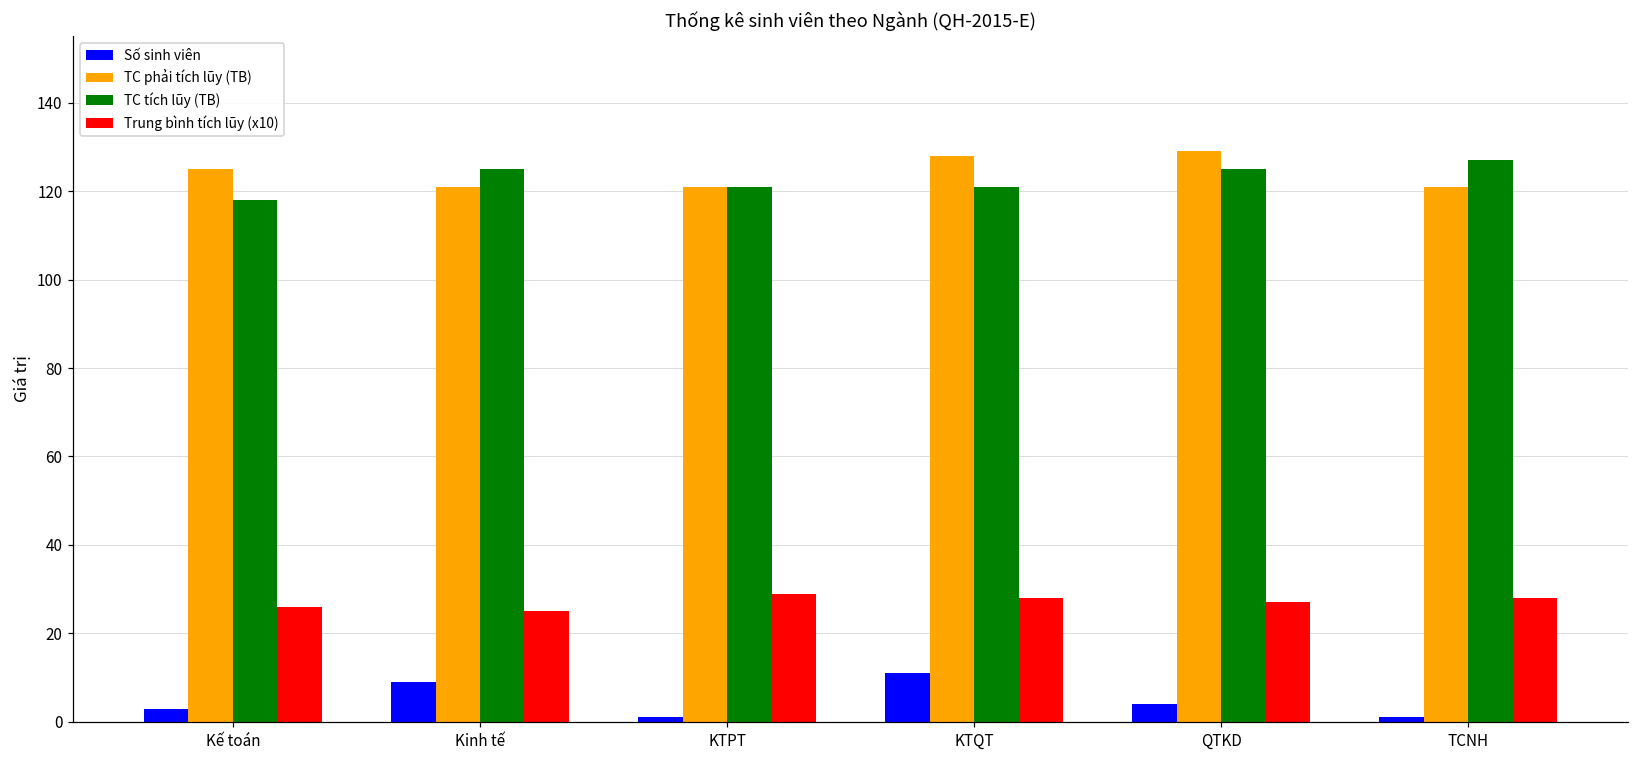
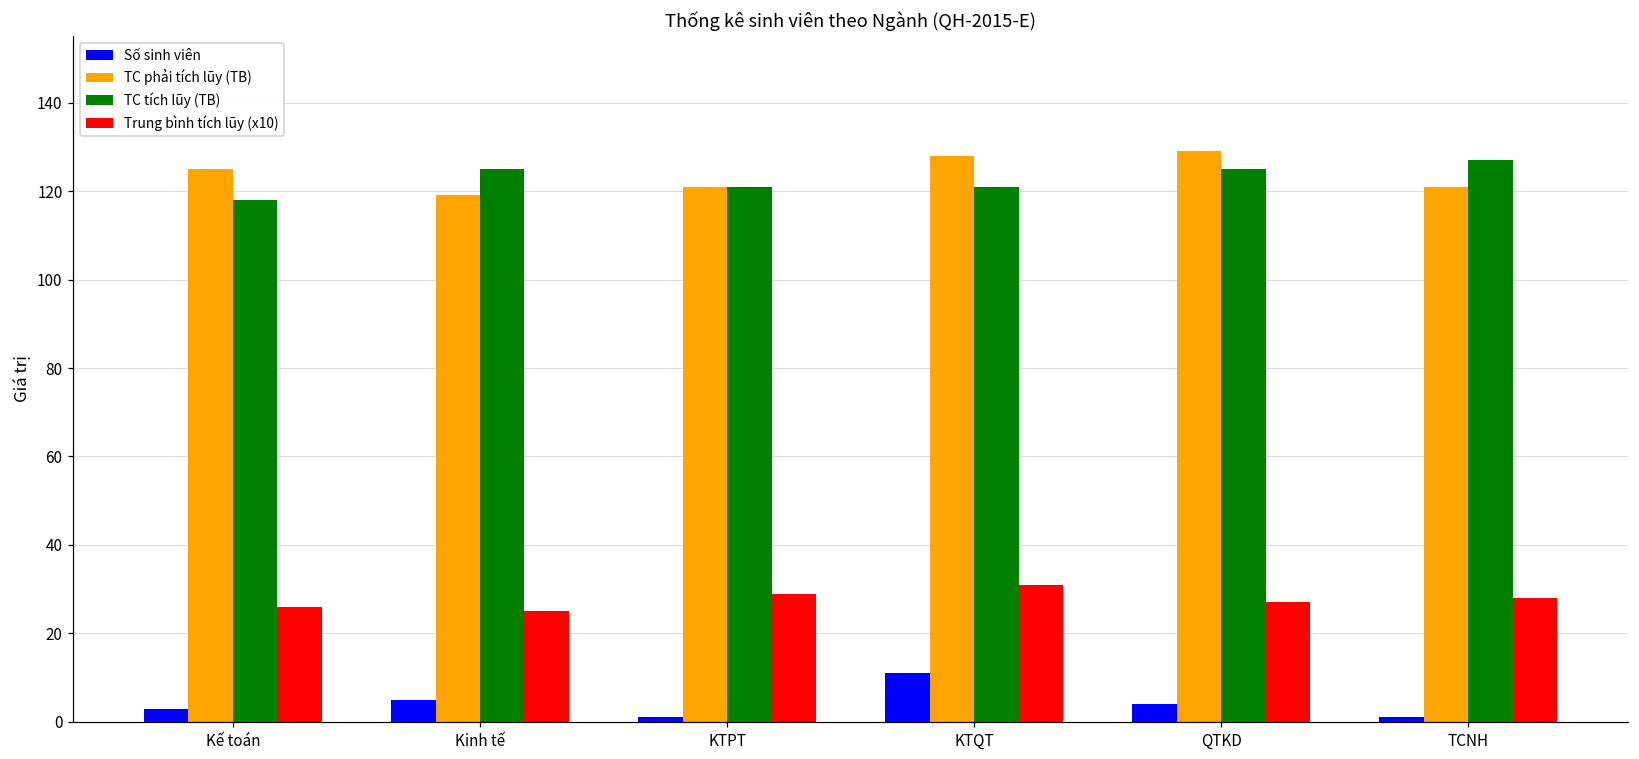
Số sinh viên, Kinh tế: 9 -> 5
TC phải tích lũy (TB), Kinh tế: 121 -> 119
Trung bình tích lũy (x10), KTQT: 28 -> 31
